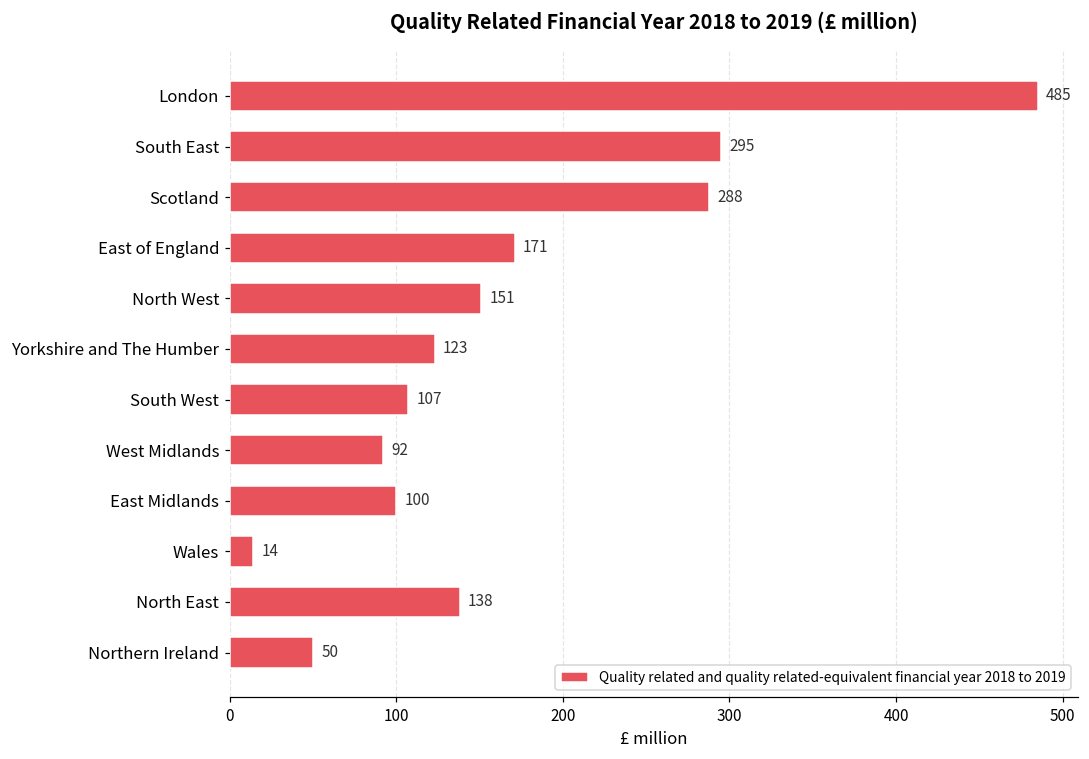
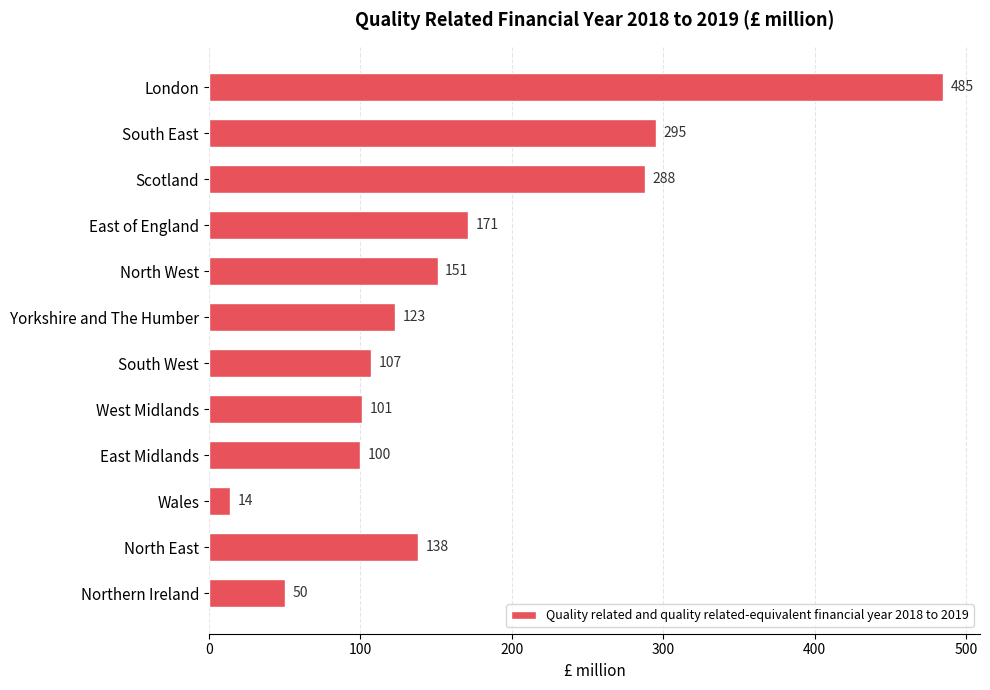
West Midlands: 92 -> 101
